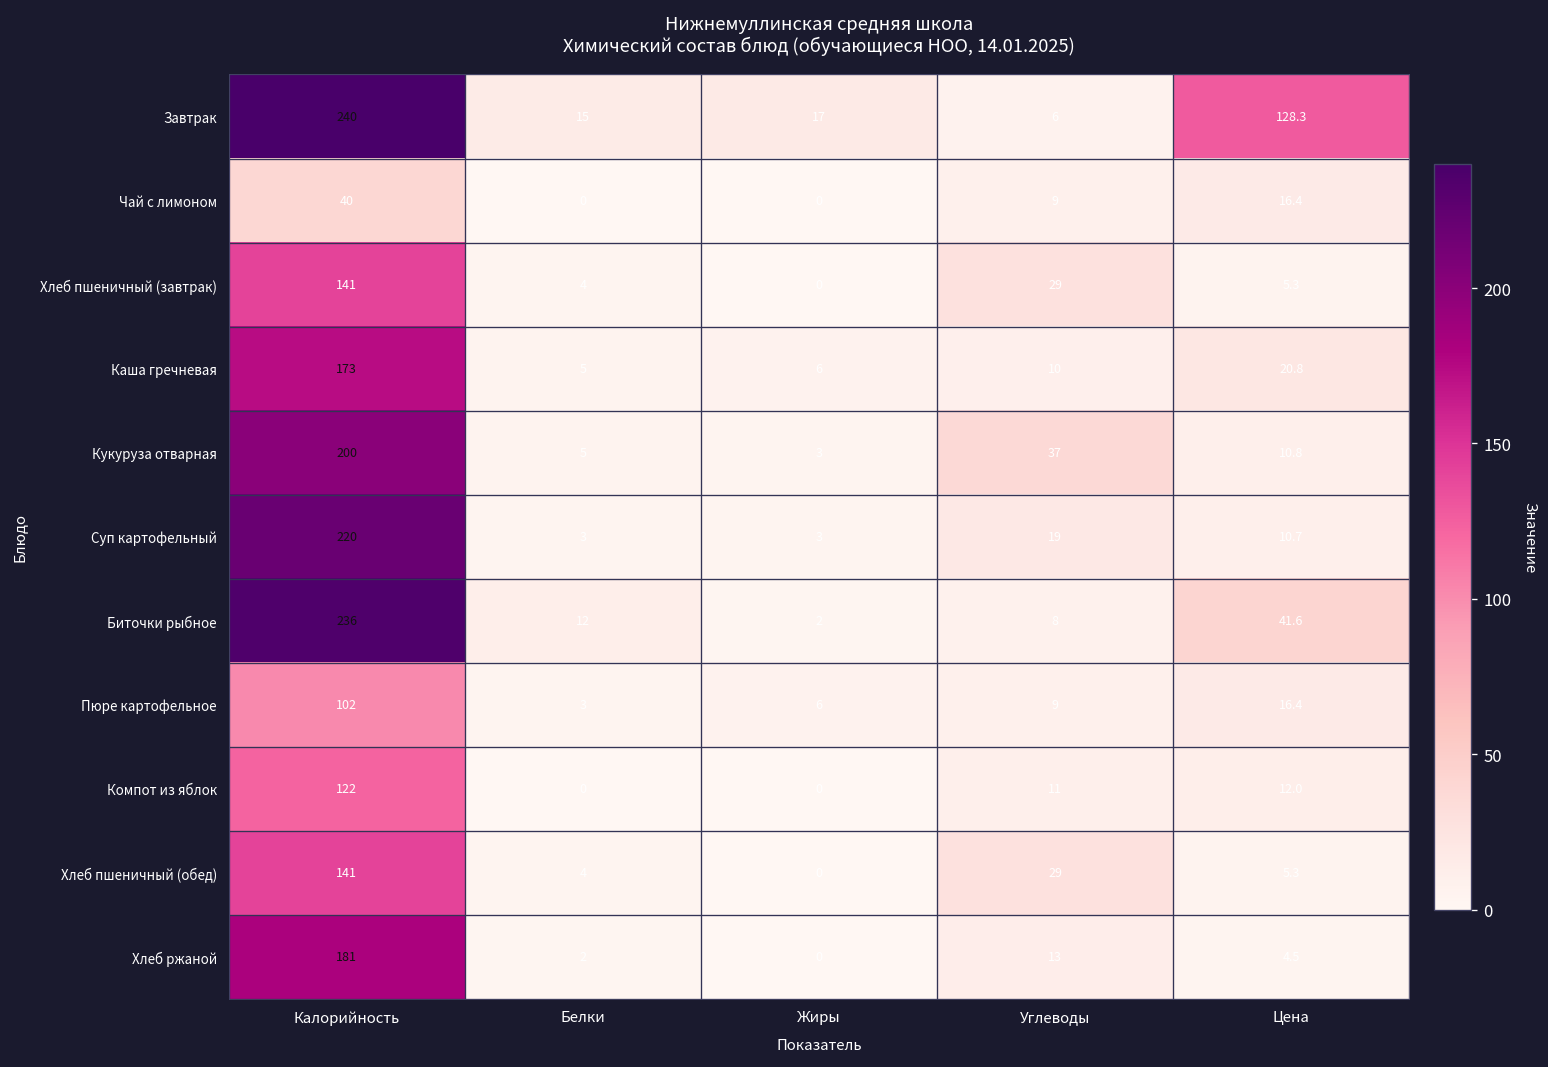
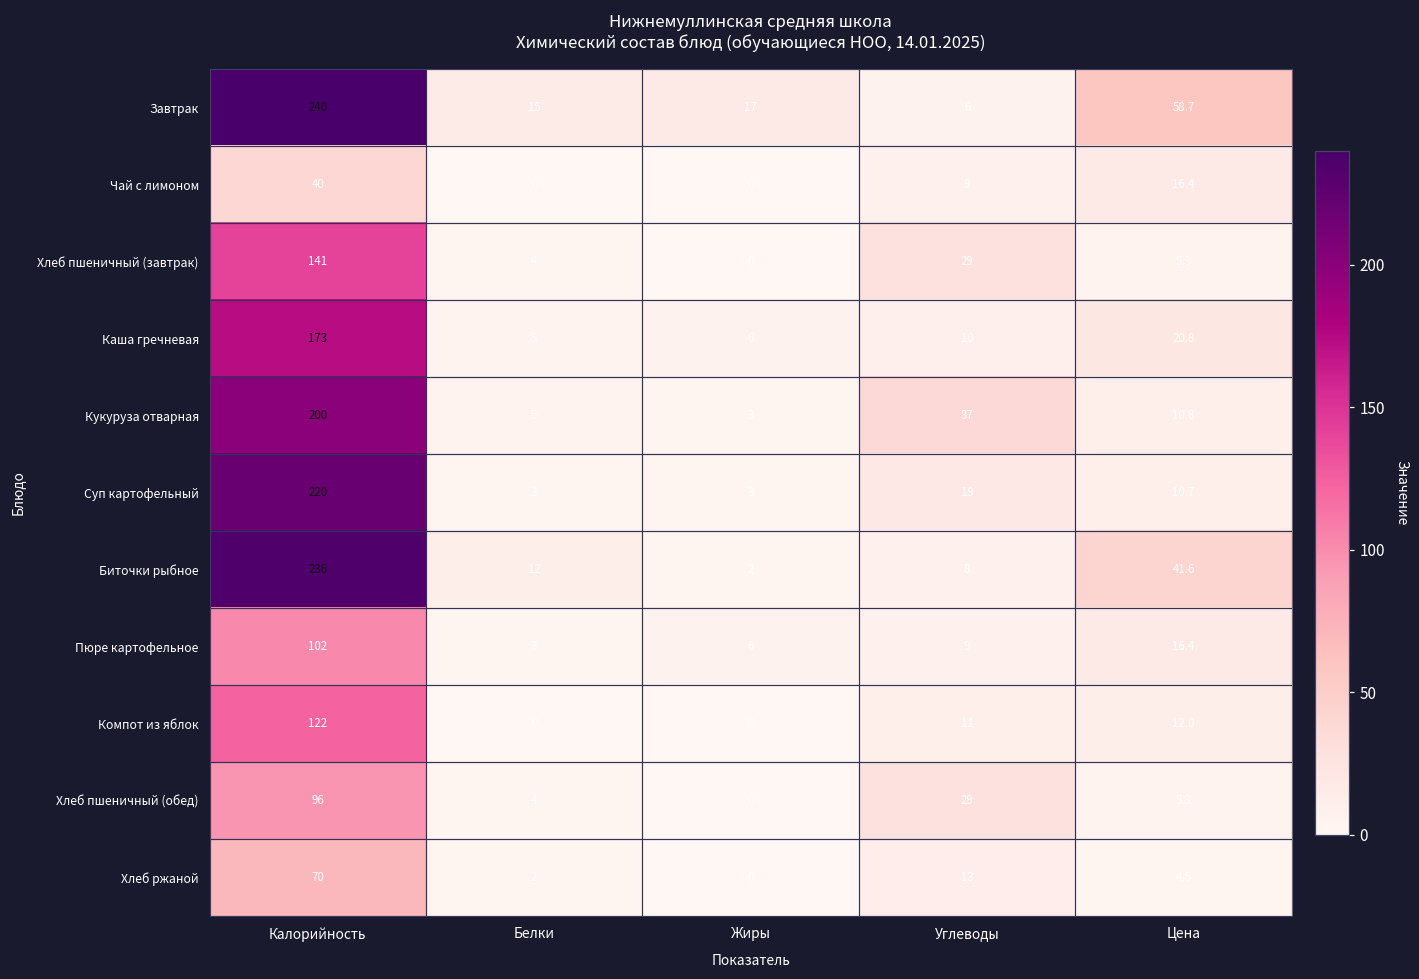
Завтрак, Цена: 128.3 -> 58.7
Хлеб пшеничный (обед), Калорийность: 141 -> 96
Хлеб ржаной, Калорийность: 181 -> 70
